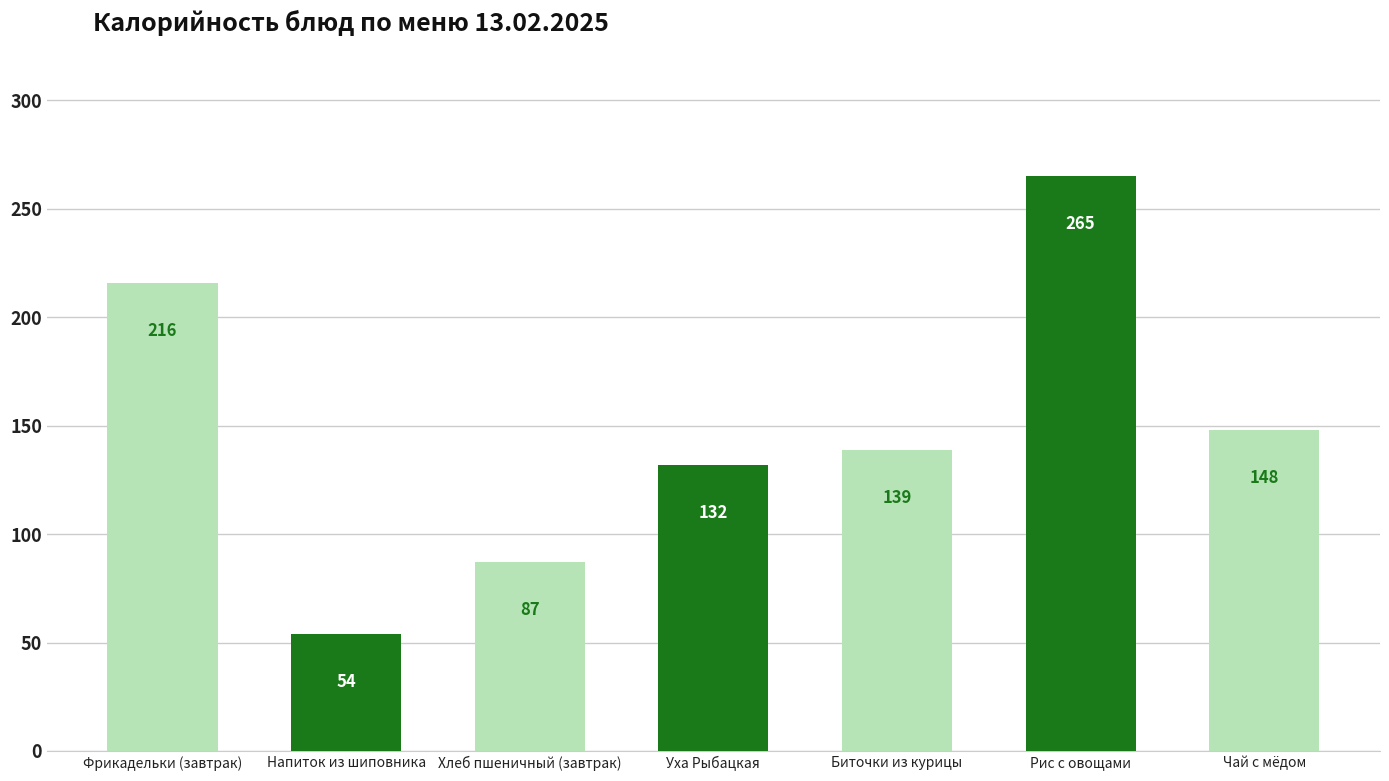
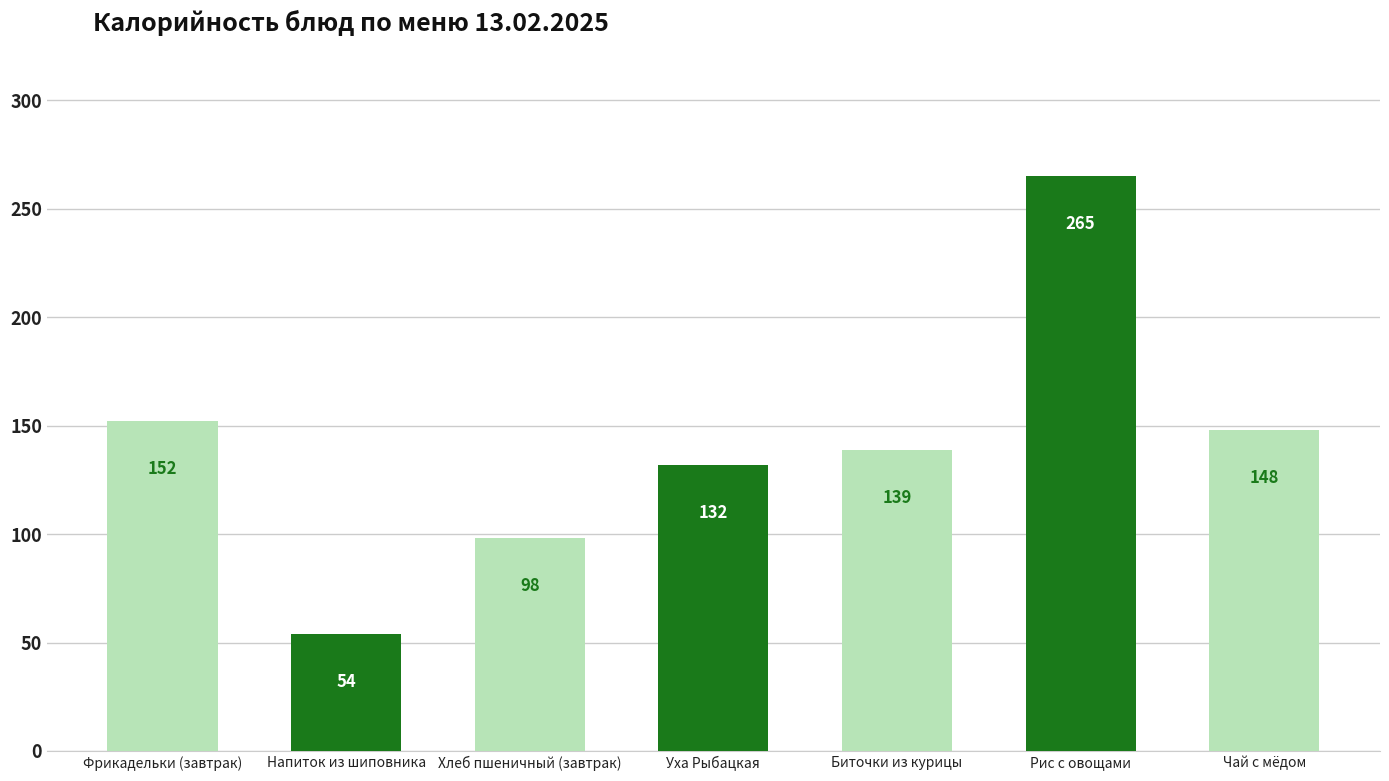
Фрикадельки (завтрак): 216 -> 152
Хлеб пшеничный (завтрак): 87 -> 98
